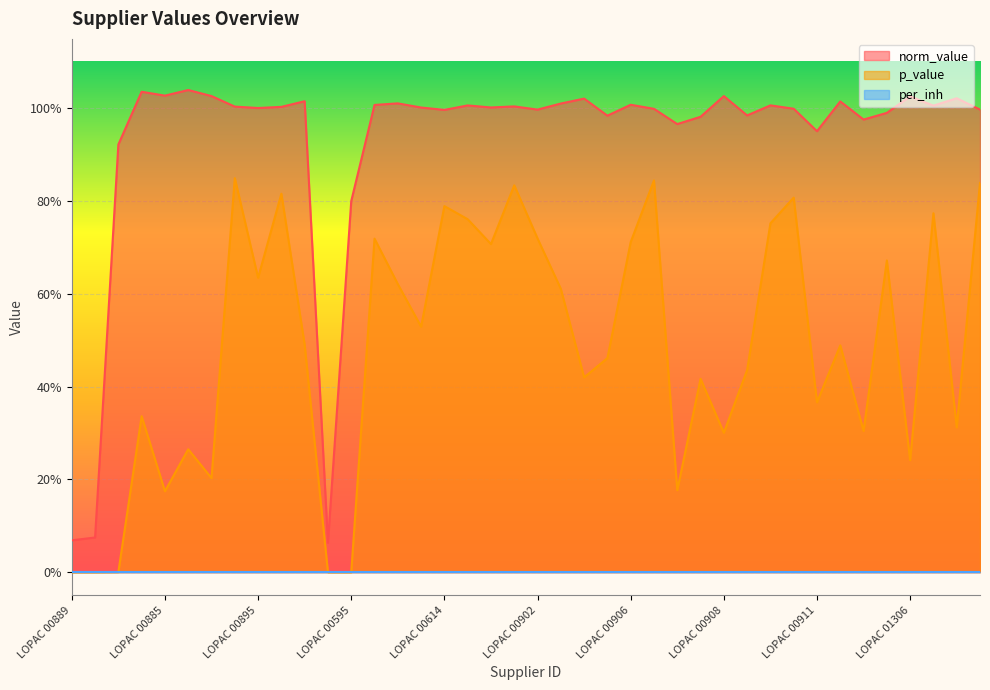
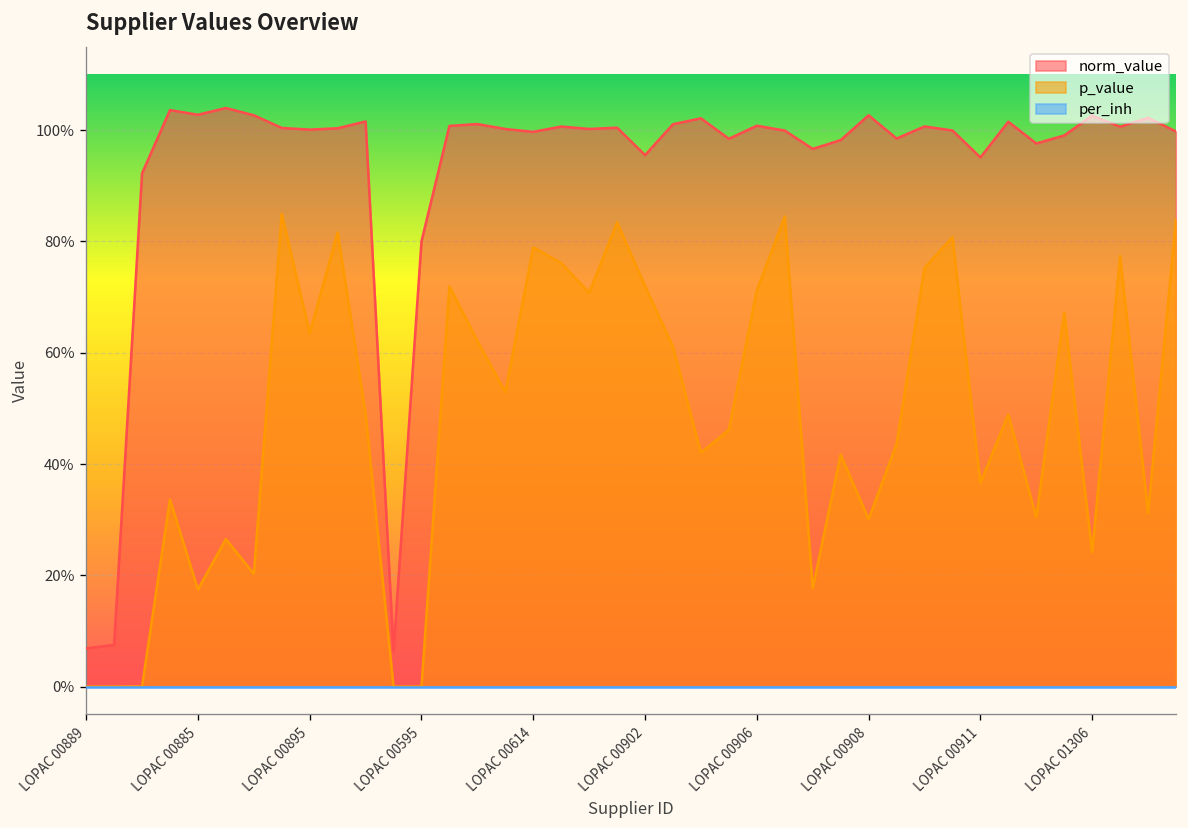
norm_value, LOPAC 00902: 100% -> 96%
